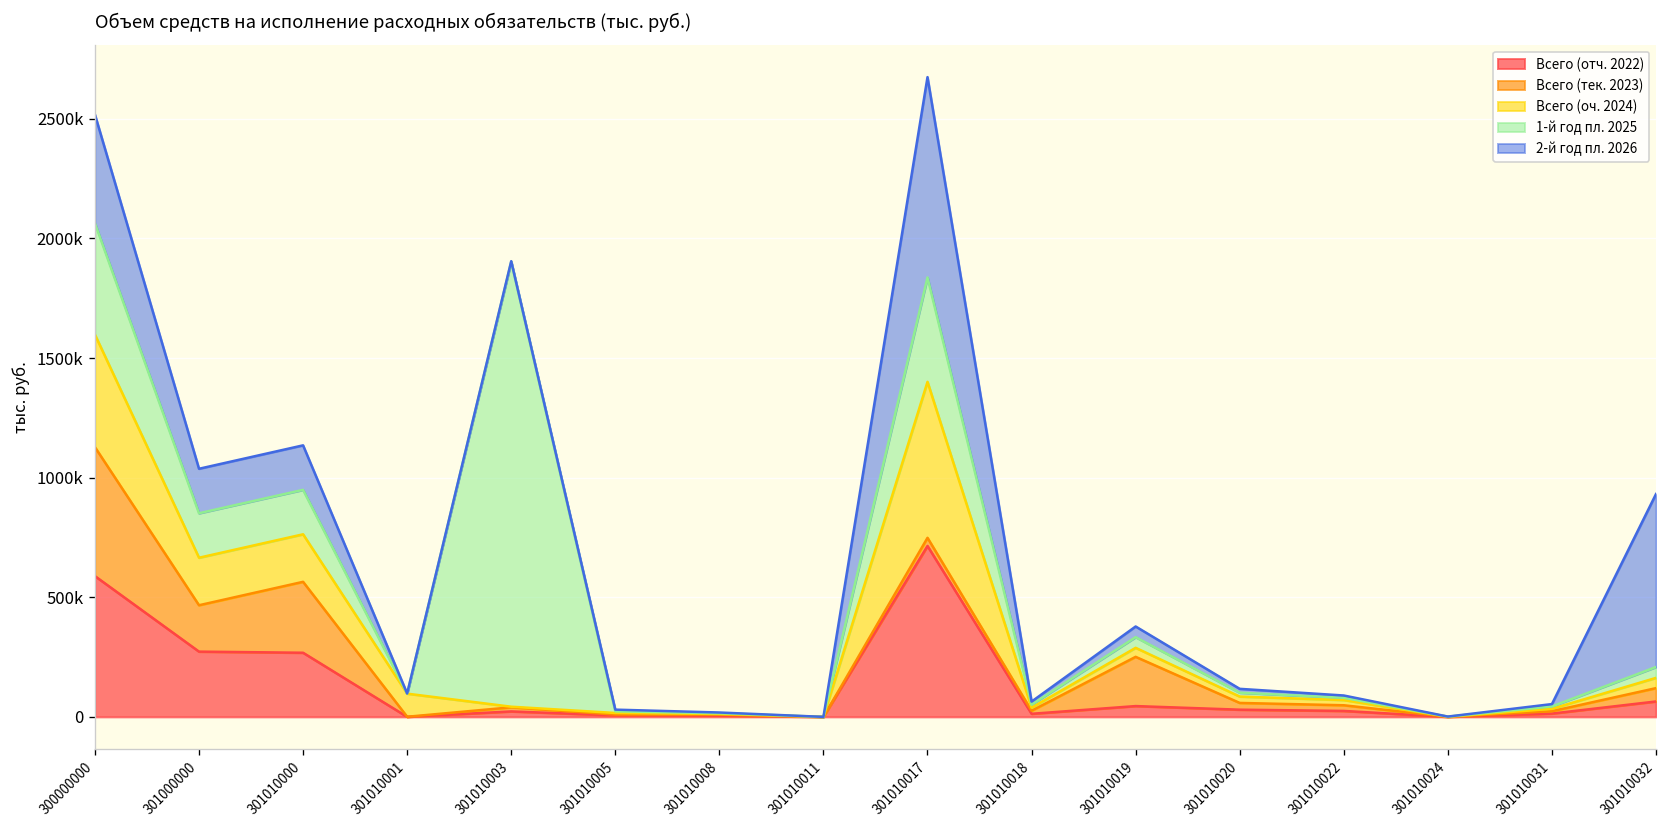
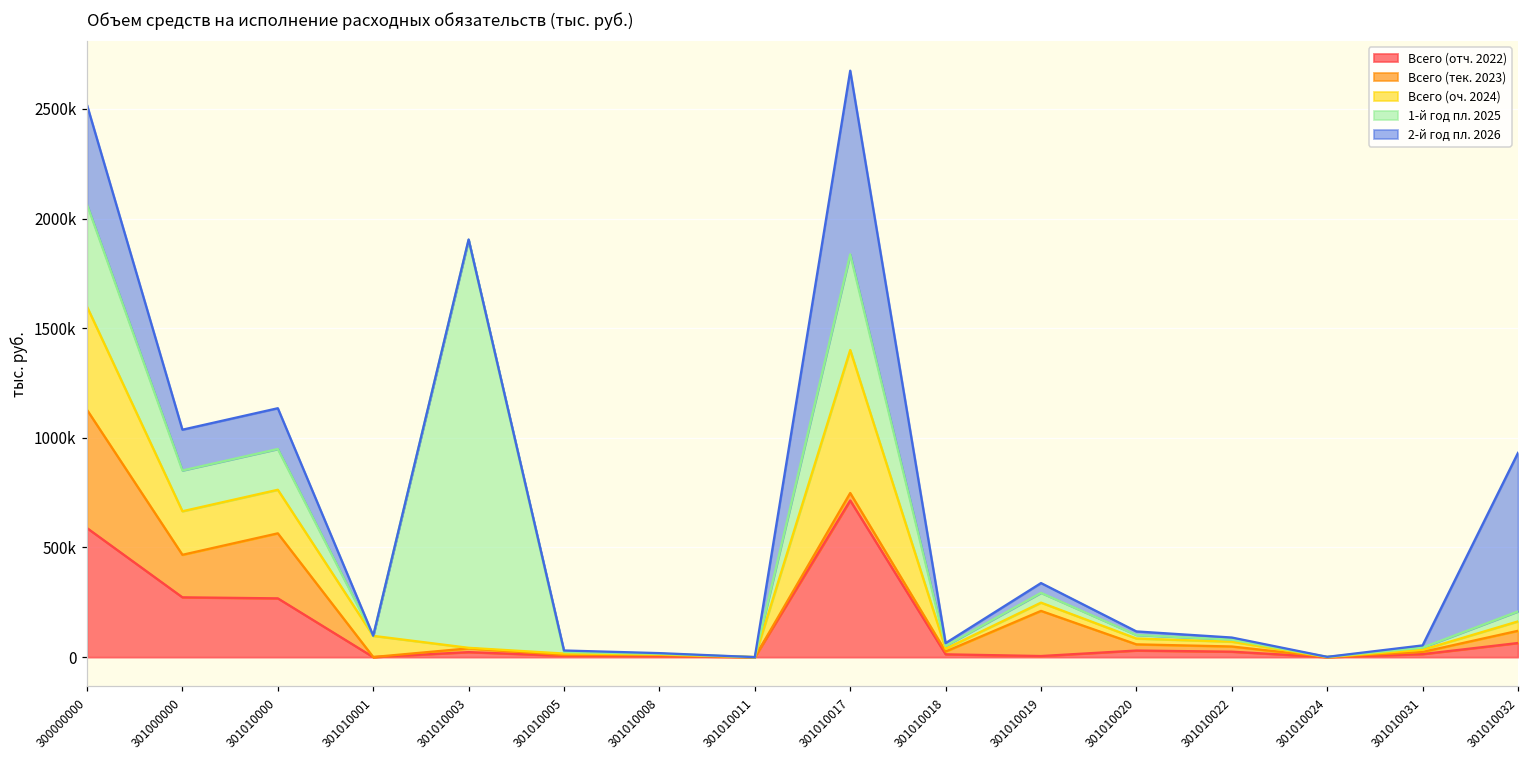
Всего (отч. 2022), 301010019: 50000 -> 10000
